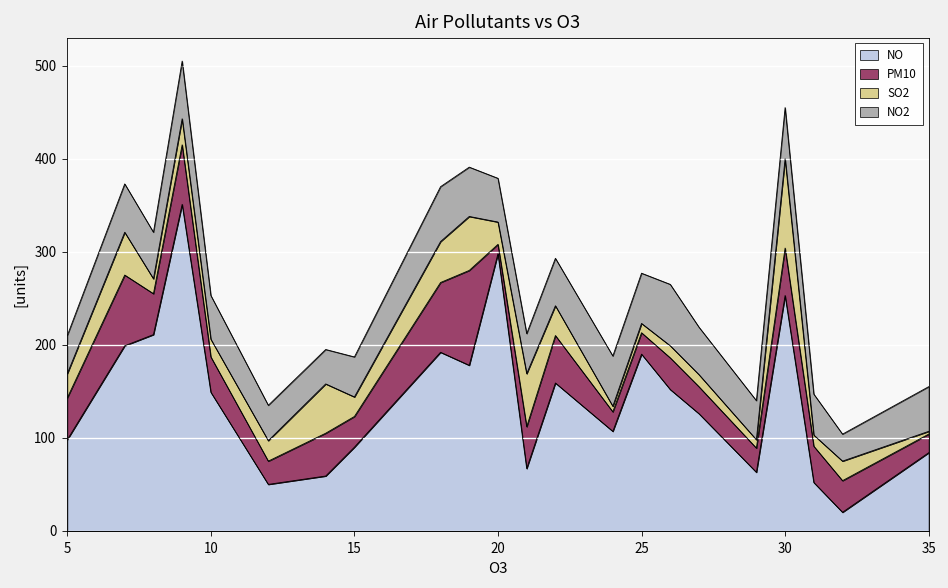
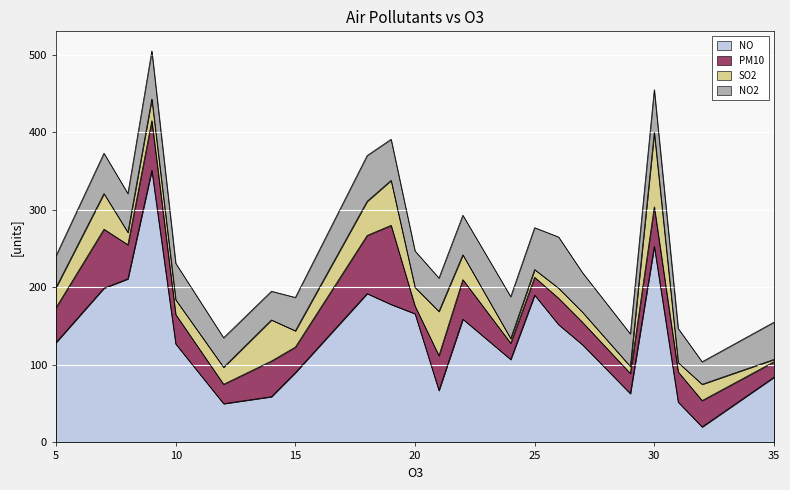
NO, 5: 100 -> 130
NO, 10: 150 -> 130
NO, 20: 300 -> 170
